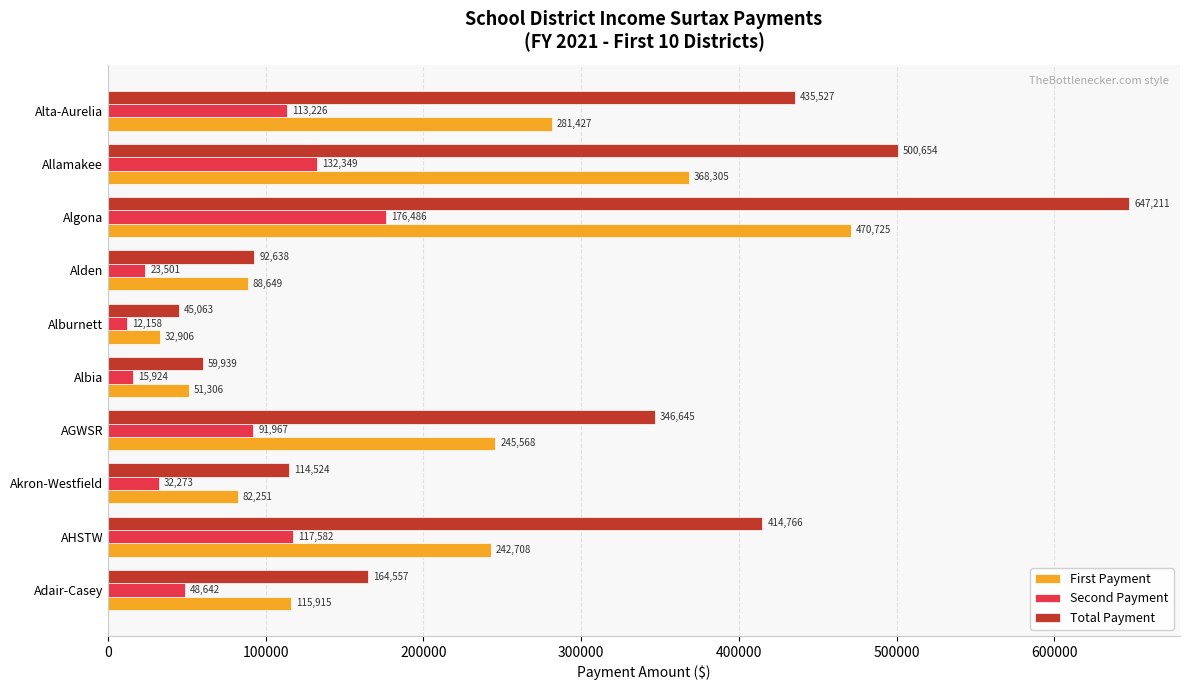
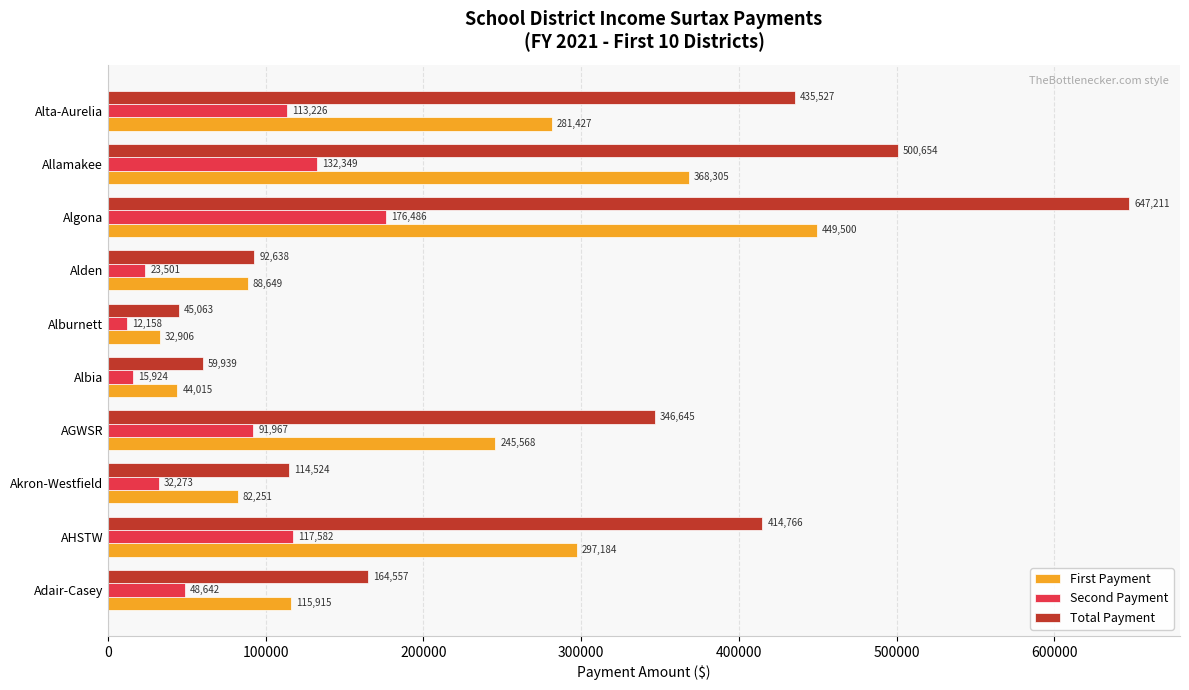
First Payment, Algona: 470,725 -> 449,500
First Payment, Albia: 51,306 -> 44,015
First Payment, AHSTW: 242,708 -> 297,184
